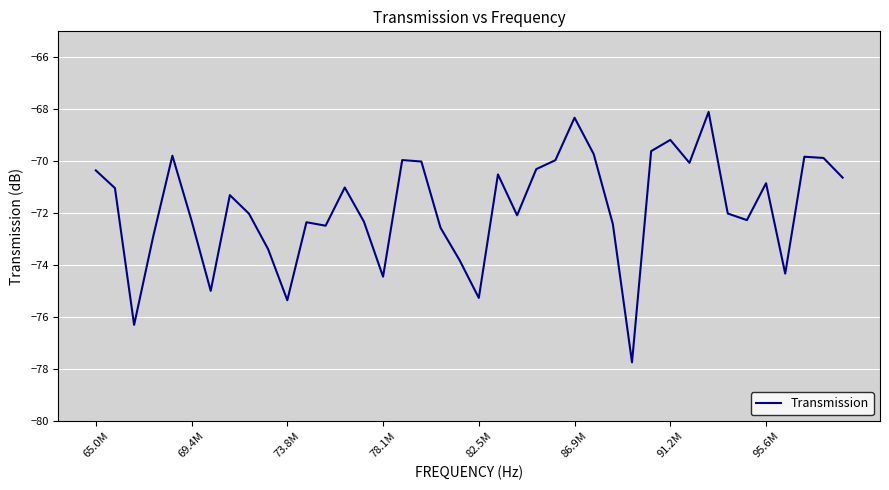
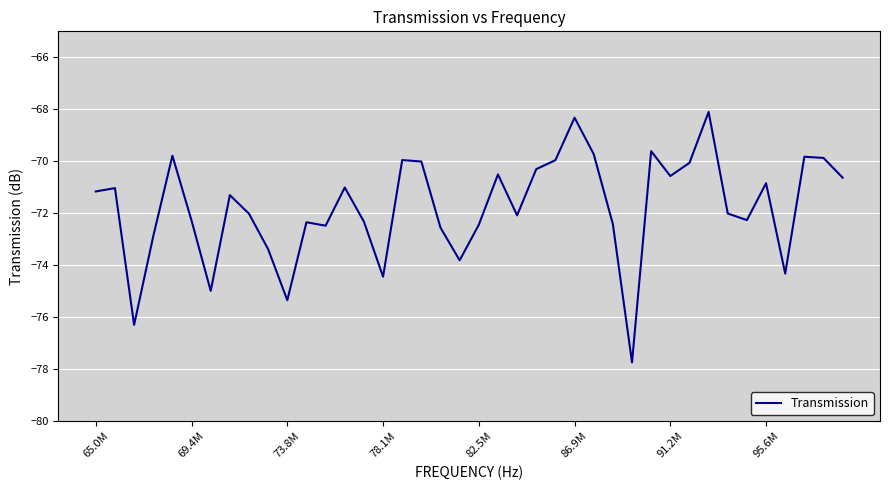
65.0M: -70.4 -> -71.2
82.5M: -75.3 -> -72.4
91.2M: -69.2 -> -70.6
